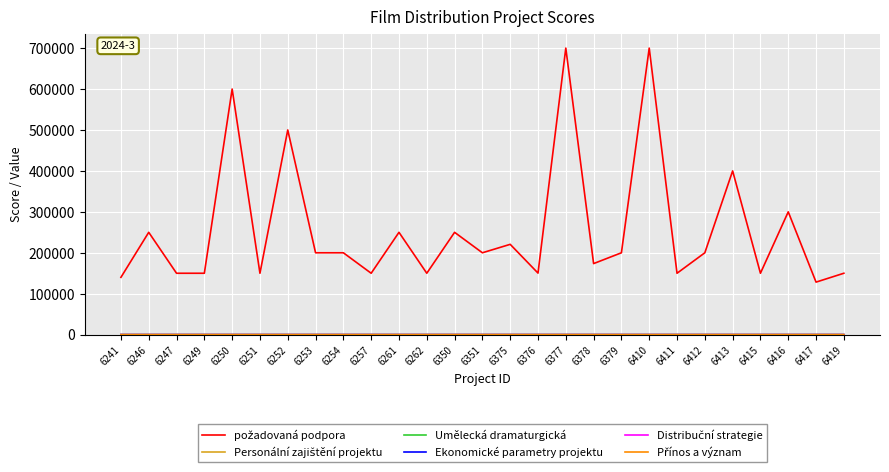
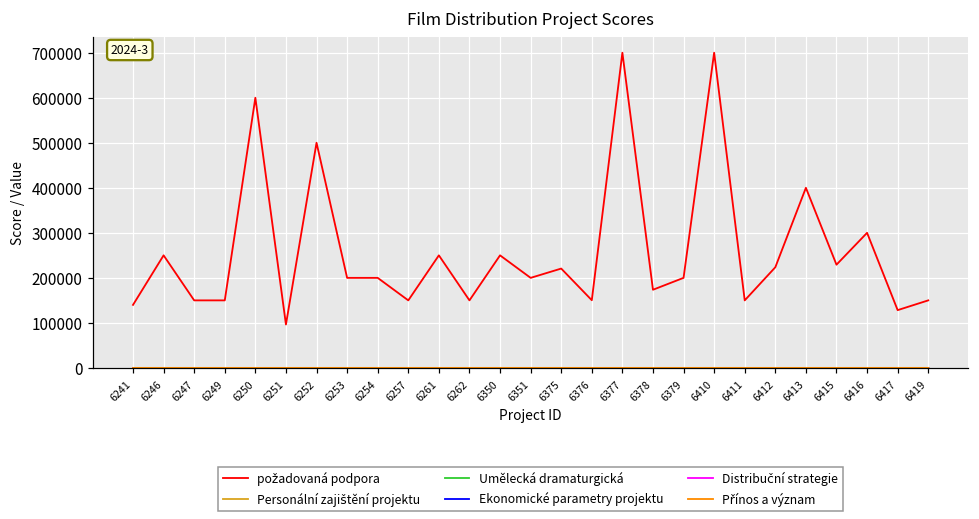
požadovaná podpora, 6251: 150000 -> 100000
požadovaná podpora, 6412: 200000 -> 220000
požadovaná podpora, 6415: 150000 -> 230000
